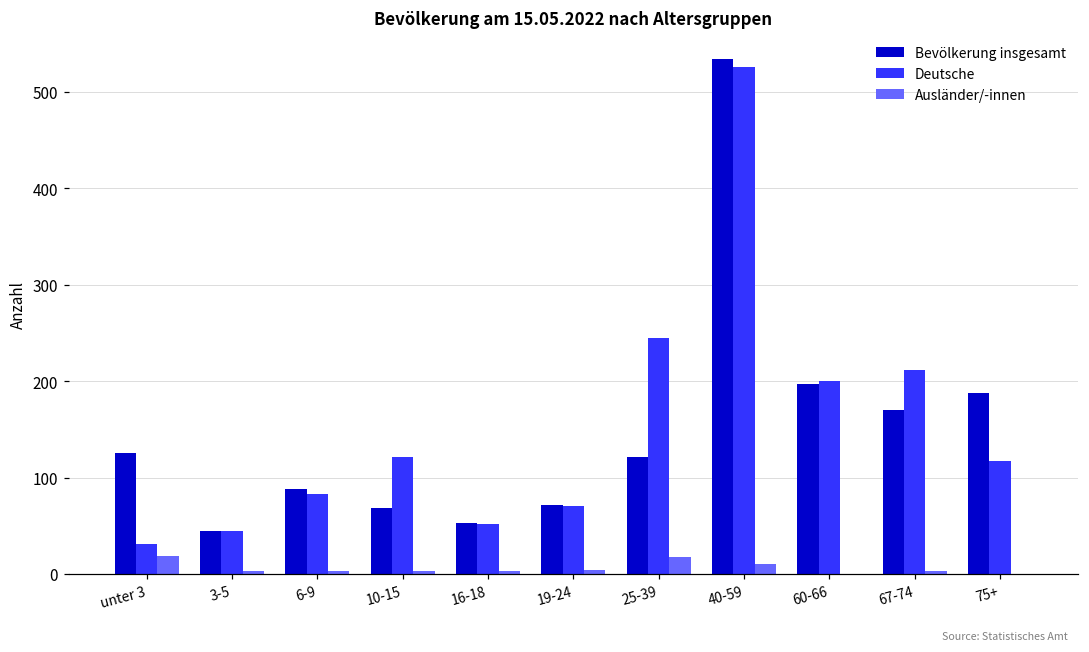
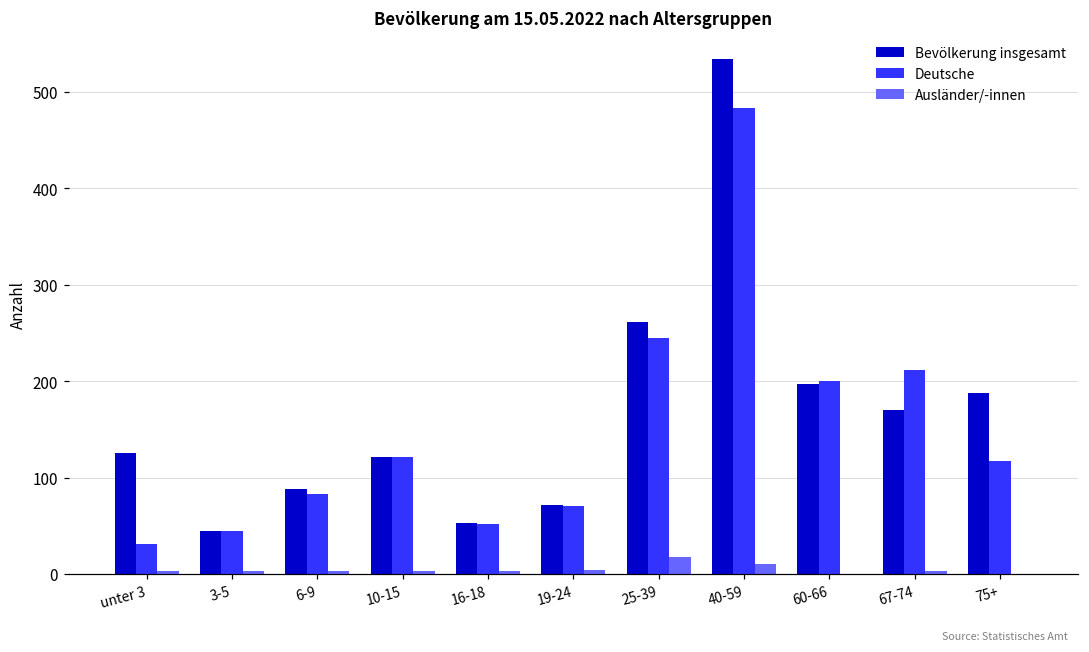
Ausländer/-innen, unter 3: 20 -> 0
Bevölkerung insgesamt, 10-15: 70 -> 120
Bevölkerung insgesamt, 25-39: 120 -> 260
Deutsche, 40-59: 530 -> 480
